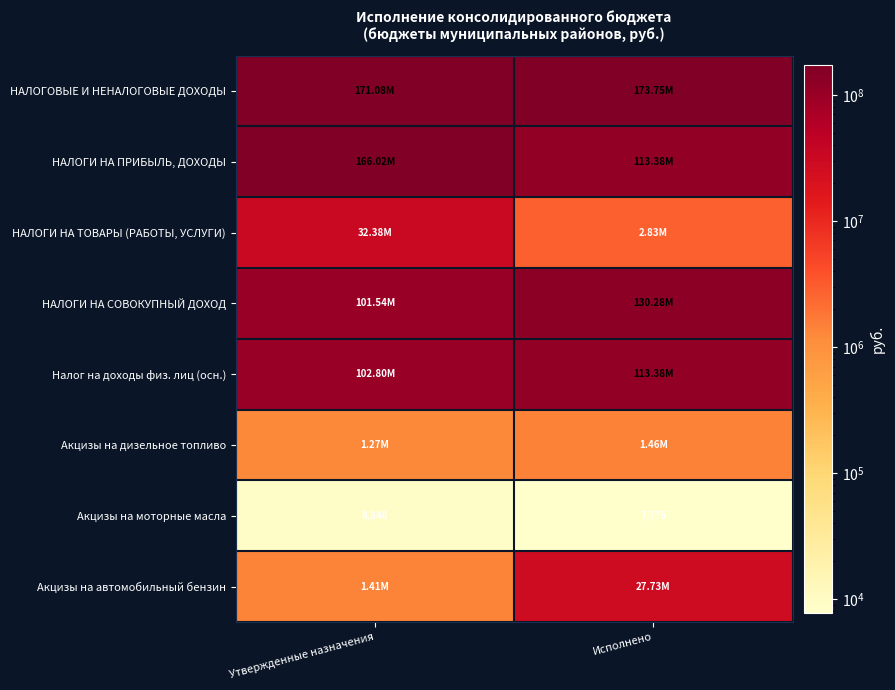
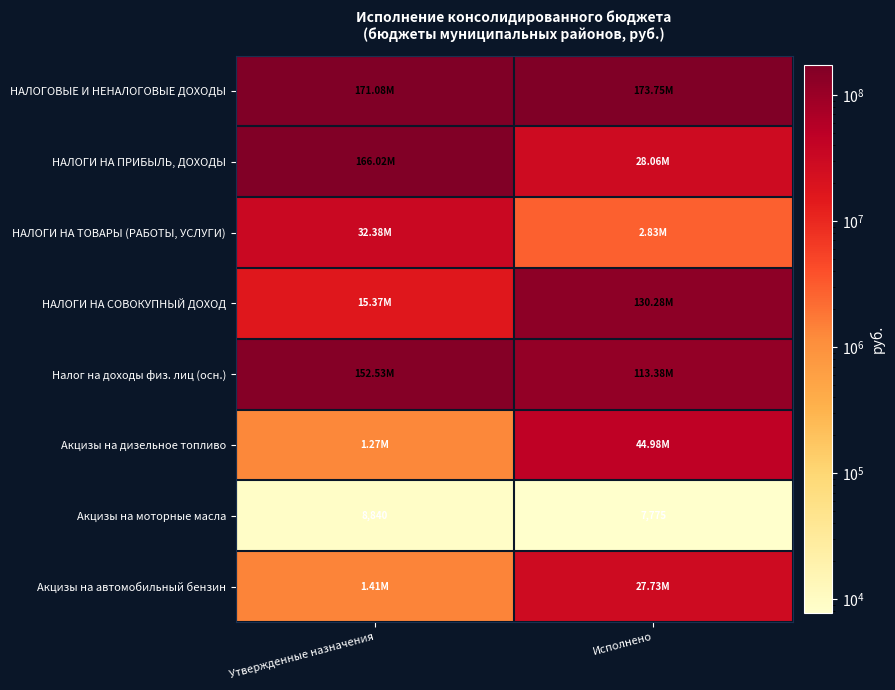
НАЛОГИ НА ПРИБЫЛЬ, ДОХОДЫ, Исполнено: 113.38M -> 28.06M
НАЛОГИ НА СОВОКУПНЫЙ ДОХОД, Утвержденные назначения: 101.54M -> 15.37M
Налог на доходы физ. лиц (осн.), Утвержденные назначения: 102.80M -> 152.53M
Акцизы на дизельное топливо, Исполнено: 1.46M -> 44.98M
